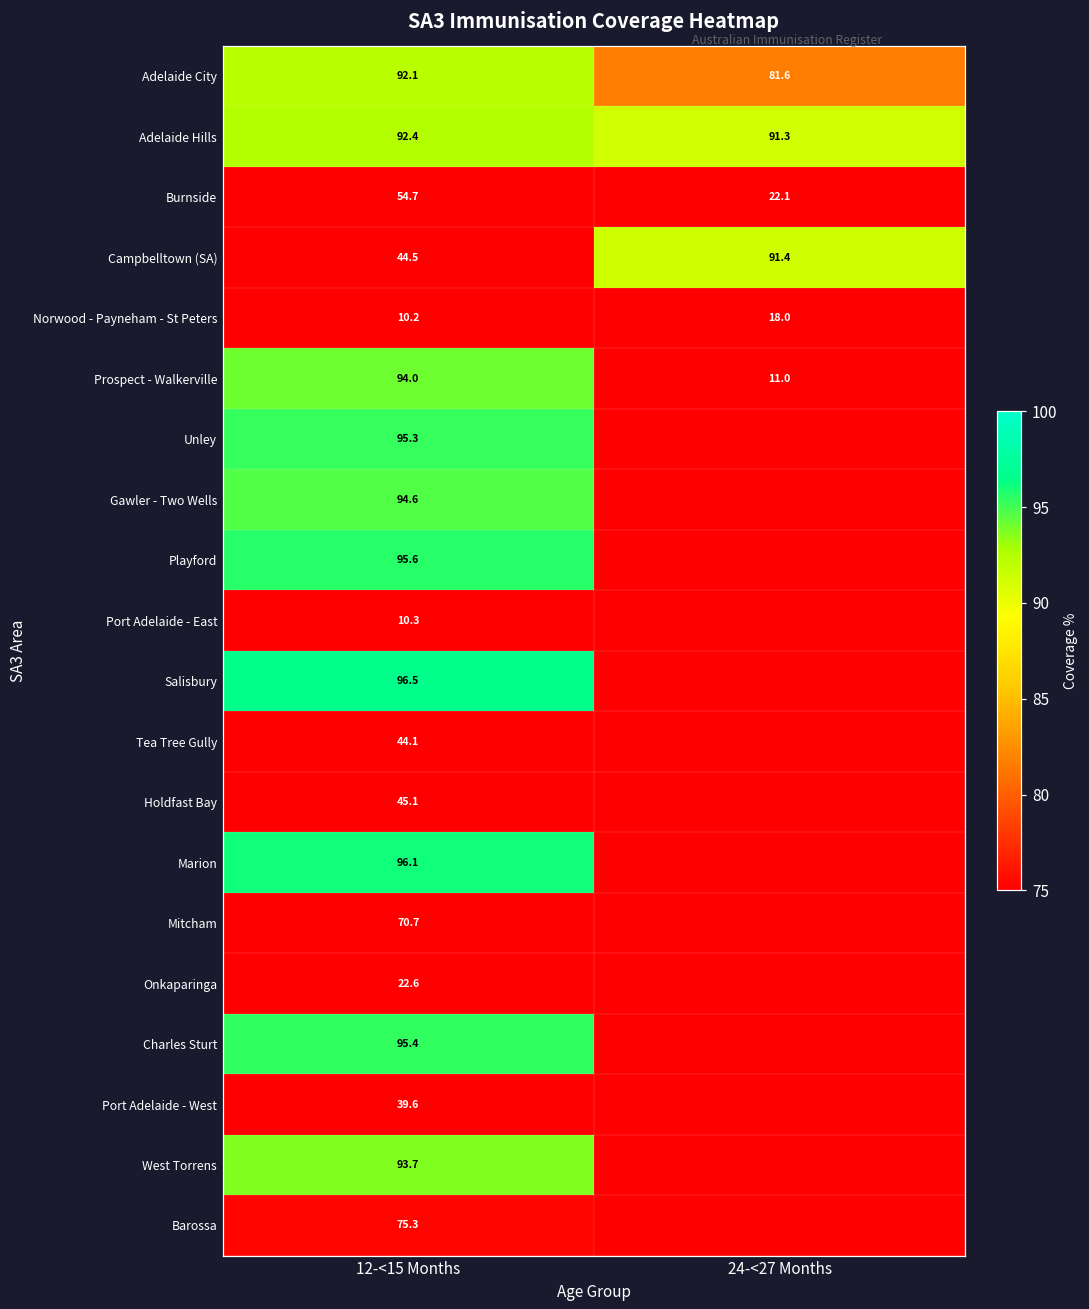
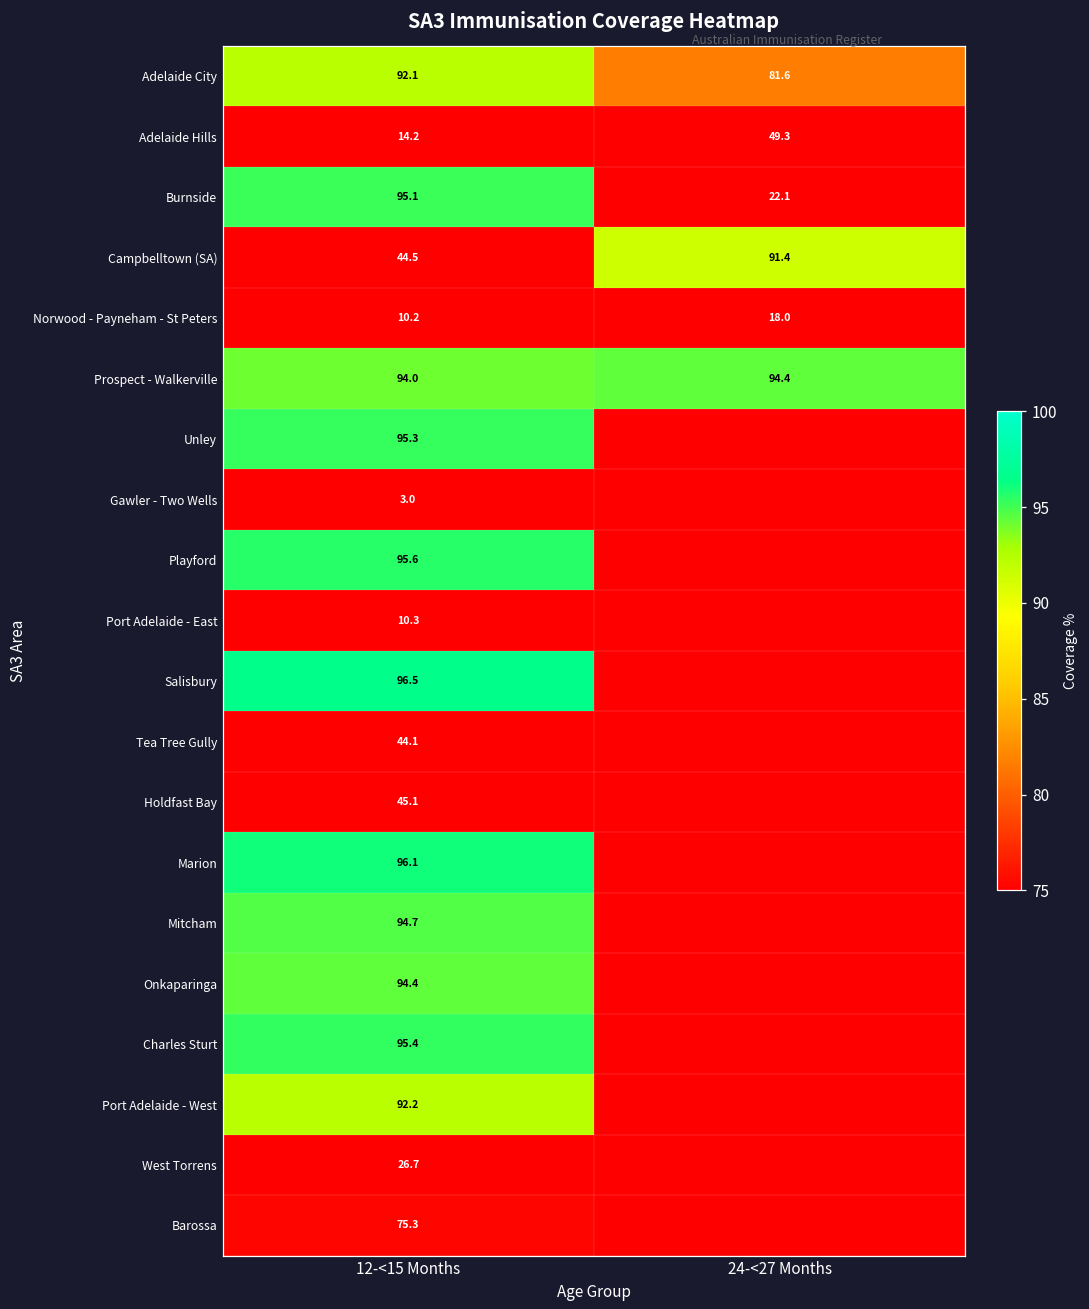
Adelaide Hills, 12-<15 Months: 92.4 -> 14.2
Adelaide Hills, 24-<27 Months: 91.3 -> 49.3
Burnside, 12-<15 Months: 54.7 -> 95.1
Prospect - Walkerville, 24-<27 Months: 11.0 -> 94.4
Gawler - Two Wells, 12-<15 Months: 94.6 -> 3.0
Mitcham, 12-<15 Months: 70.7 -> 94.7
Onkaparinga, 12-<15 Months: 22.6 -> 94.4
Port Adelaide - West, 12-<15 Months: 39.6 -> 92.2
West Torrens, 12-<15 Months: 93.7 -> 26.7
